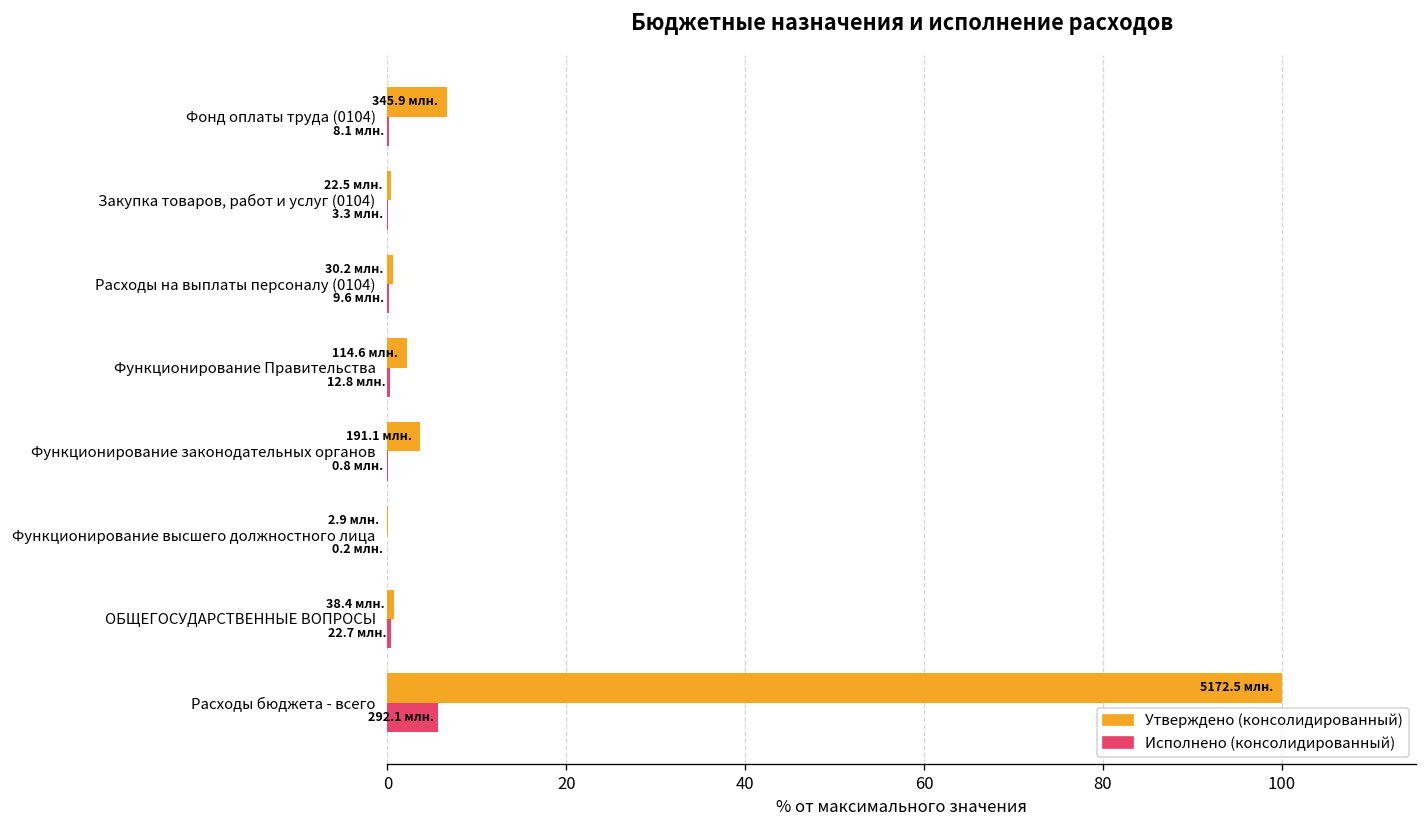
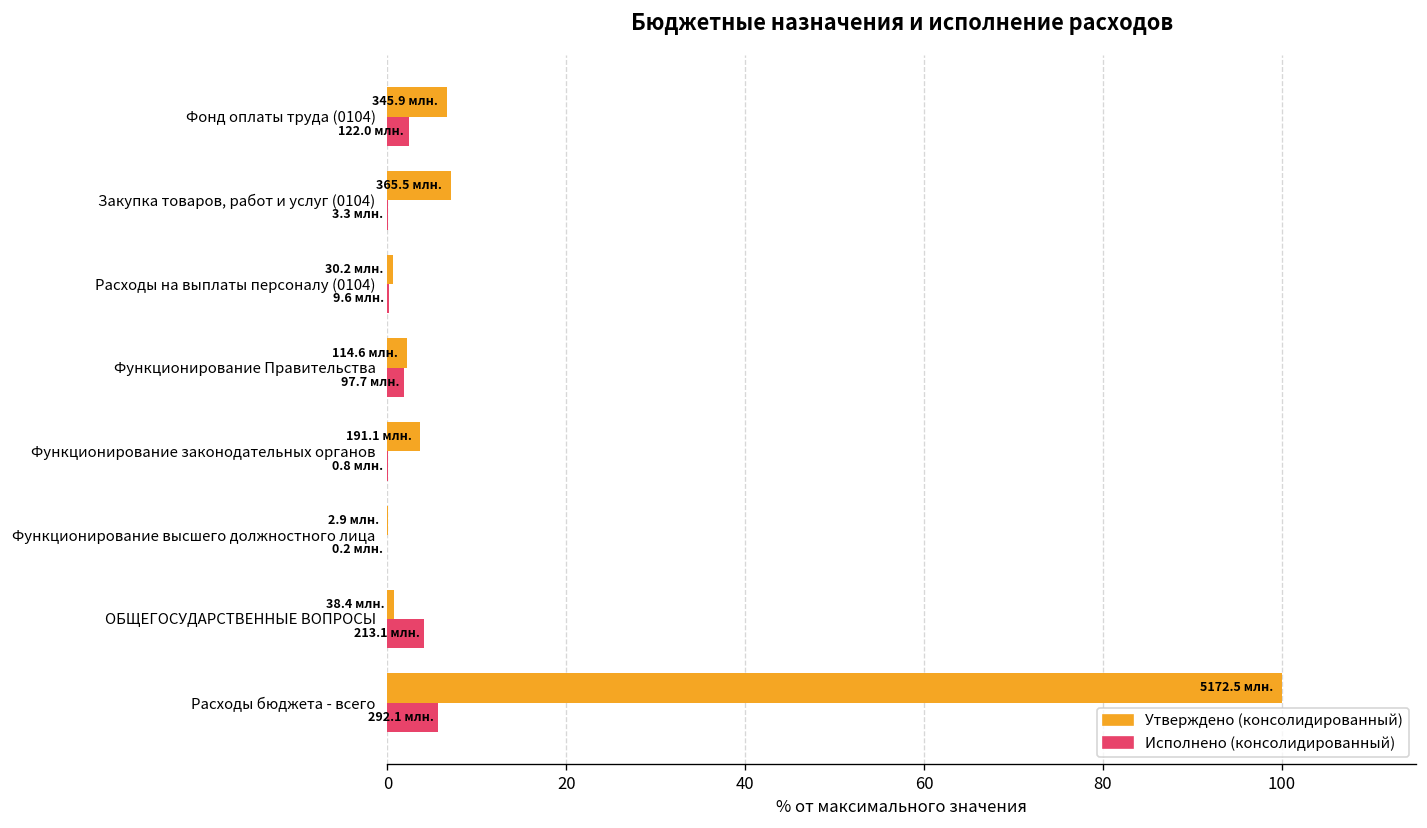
Исполнено (консолидированный), Фонд оплаты труда (0104): 8.1 -> 122.0
Утверждено (консолидированный), Закупка товаров, работ и услуг (0104): 22.5 -> 365.5
Исполнено (консолидированный), Функционирование Правительства: 12.8 -> 97.7
Исполнено (консолидированный), ОБЩЕГОСУДАРСТВЕННЫЕ ВОПРОСЫ: 22.7 -> 213.1
